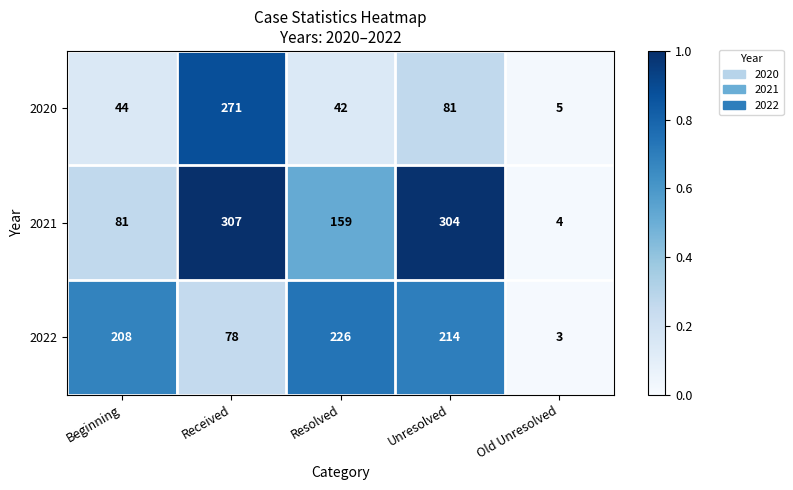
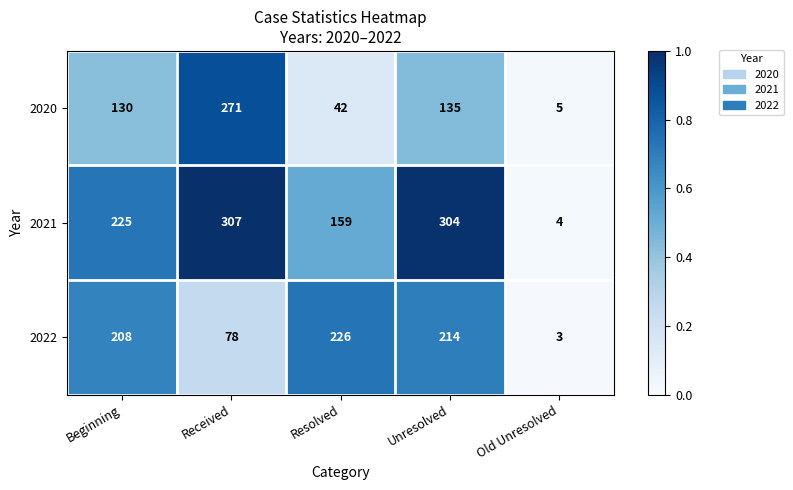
2020, Beginning: 44 -> 130
2020, Unresolved: 81 -> 135
2021, Beginning: 81 -> 225
